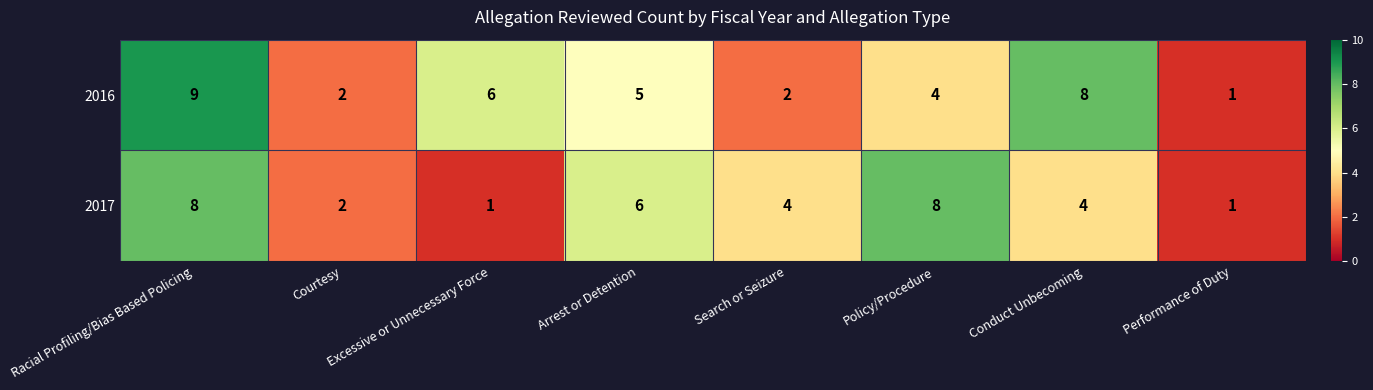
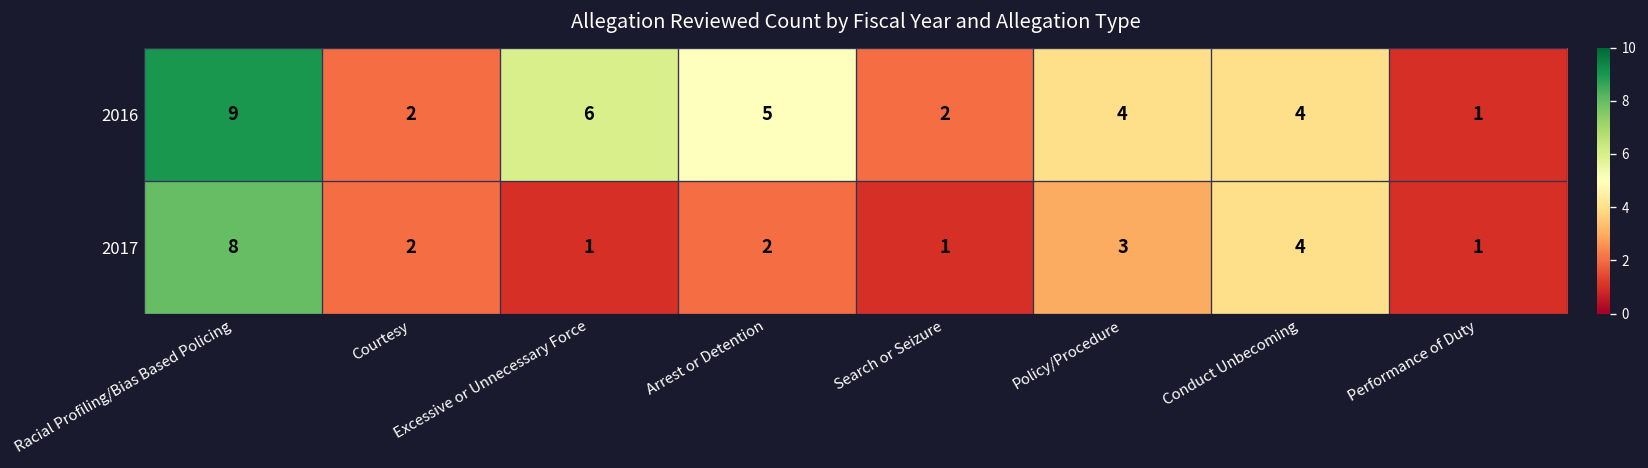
2016, Conduct Unbecoming: 8 -> 4
2017, Arrest or Detention: 6 -> 2
2017, Search or Seizure: 4 -> 1
2017, Policy/Procedure: 8 -> 3
